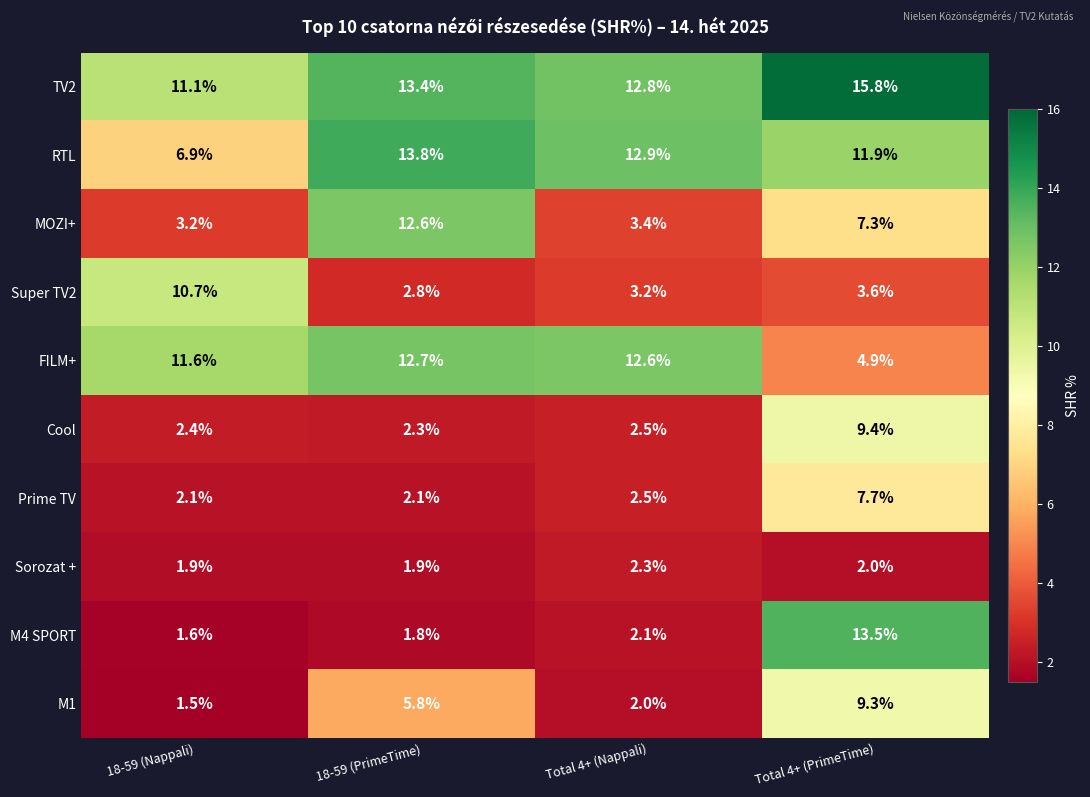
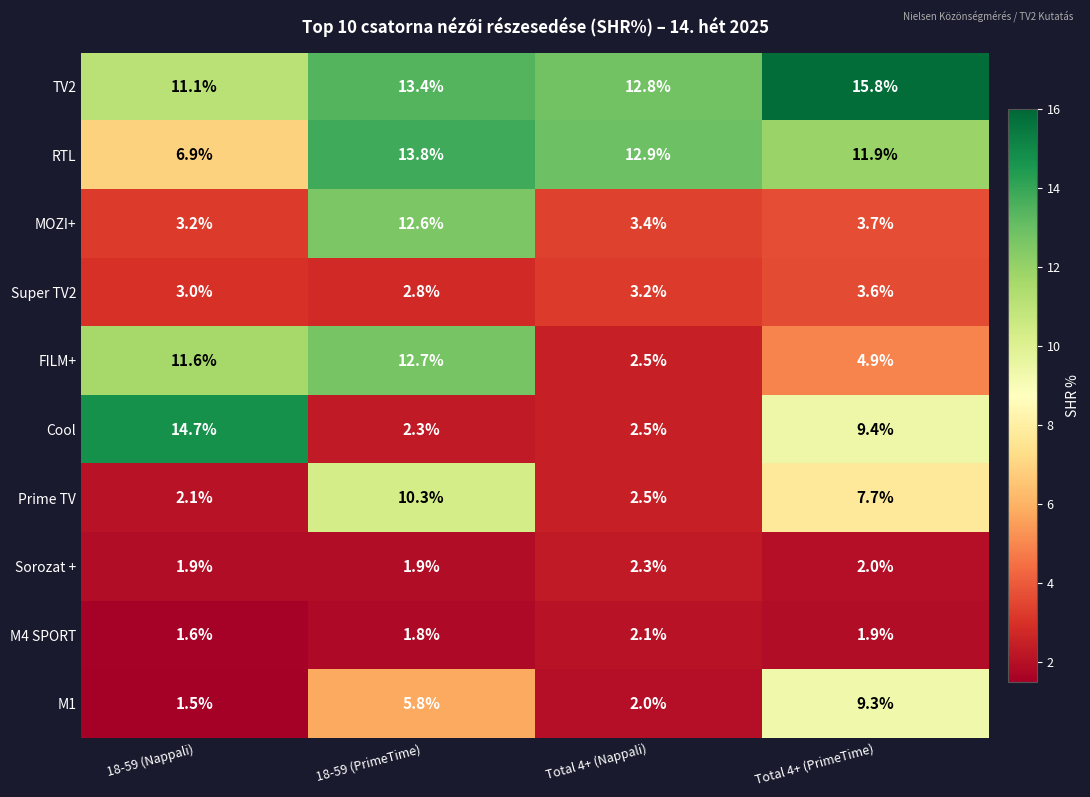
MOZI+, Total 4+ (PrimeTime): 7.3% -> 3.7%
Super TV2, 18-59 (Nappali): 10.7% -> 3.0%
FILM+, Total 4+ (Nappali): 12.6% -> 2.5%
Cool, 18-59 (Nappali): 2.4% -> 14.7%
Prime TV, 18-59 (PrimeTime): 2.1% -> 10.3%
M4 SPORT, Total 4+ (PrimeTime): 13.5% -> 1.9%
